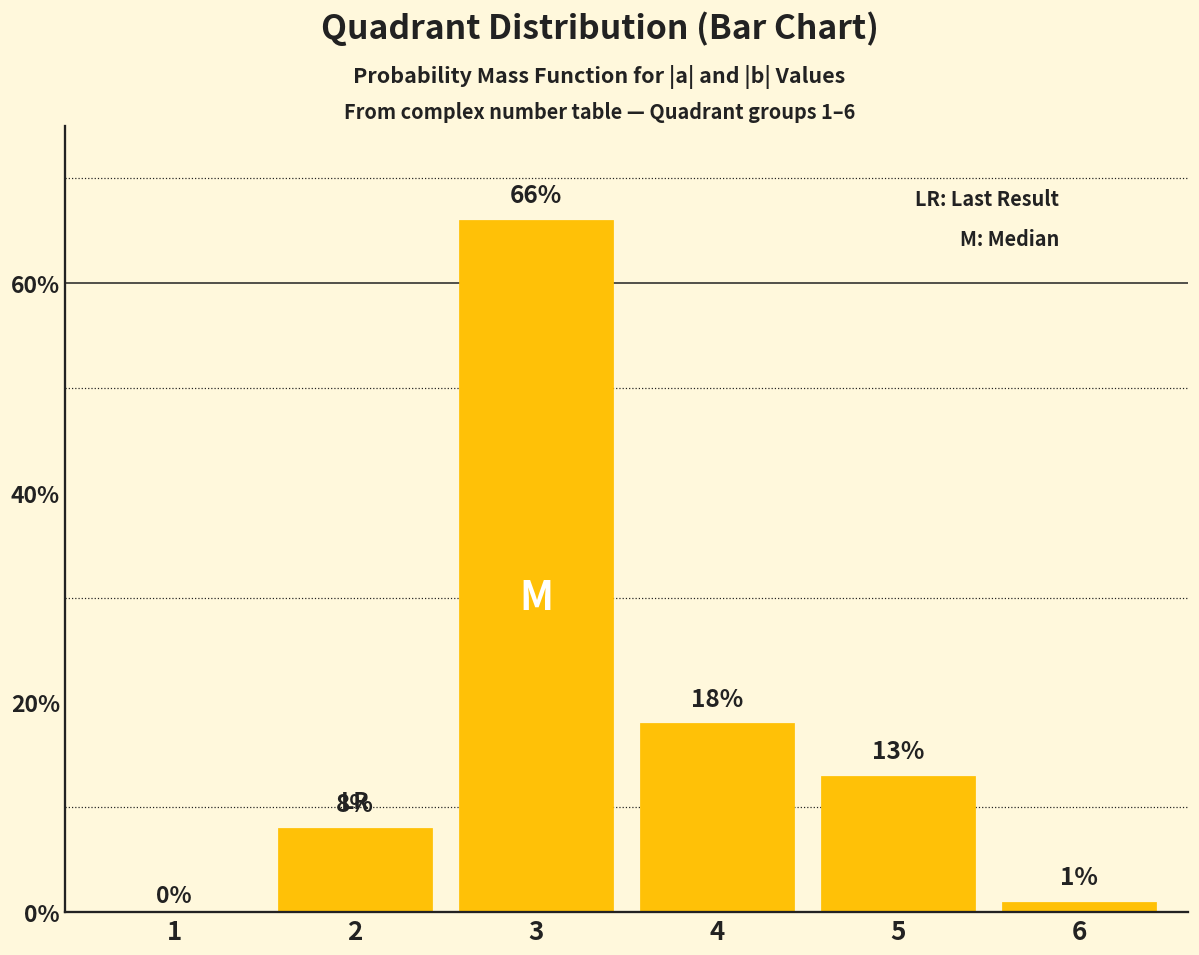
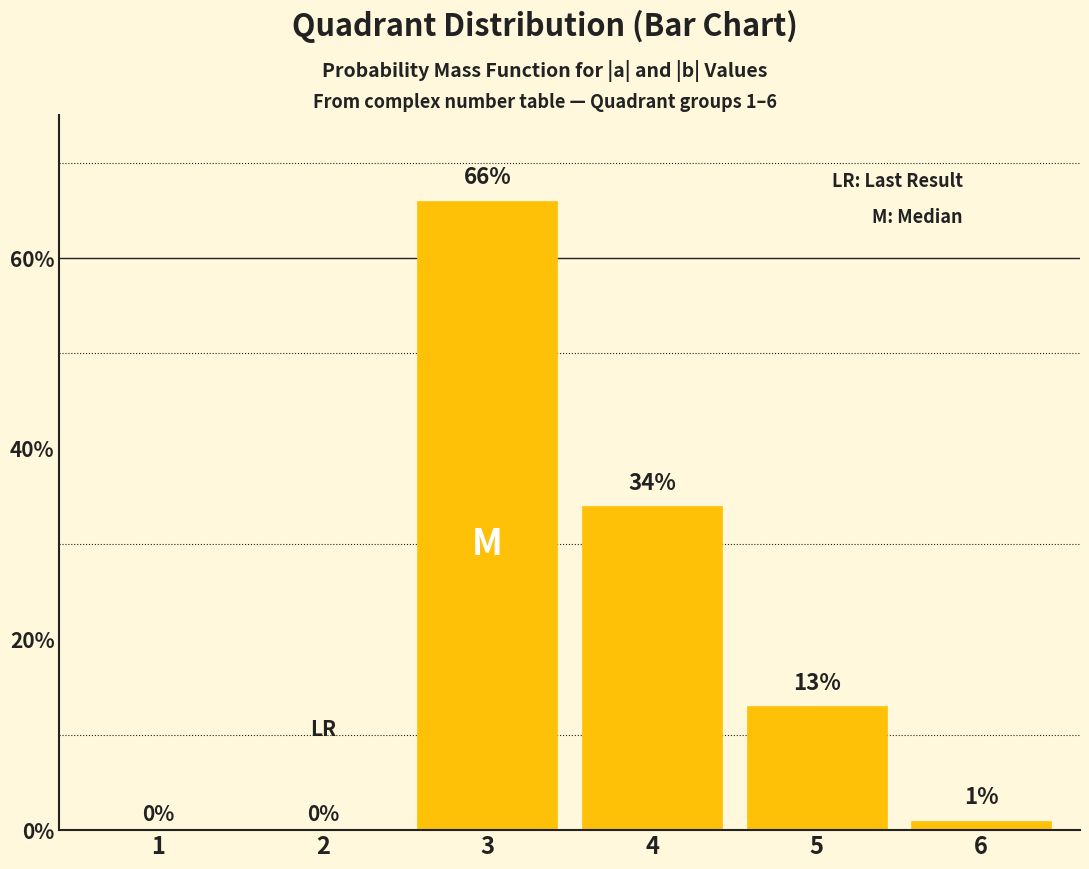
2: 8% -> 0%
4: 18% -> 34%
